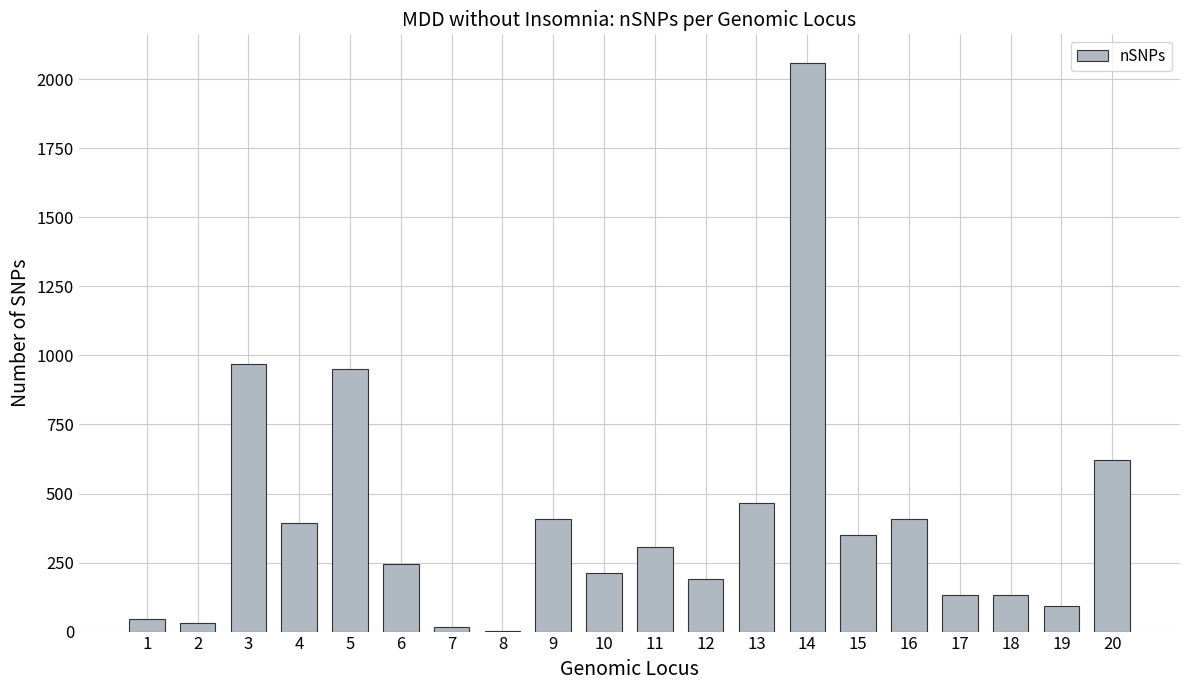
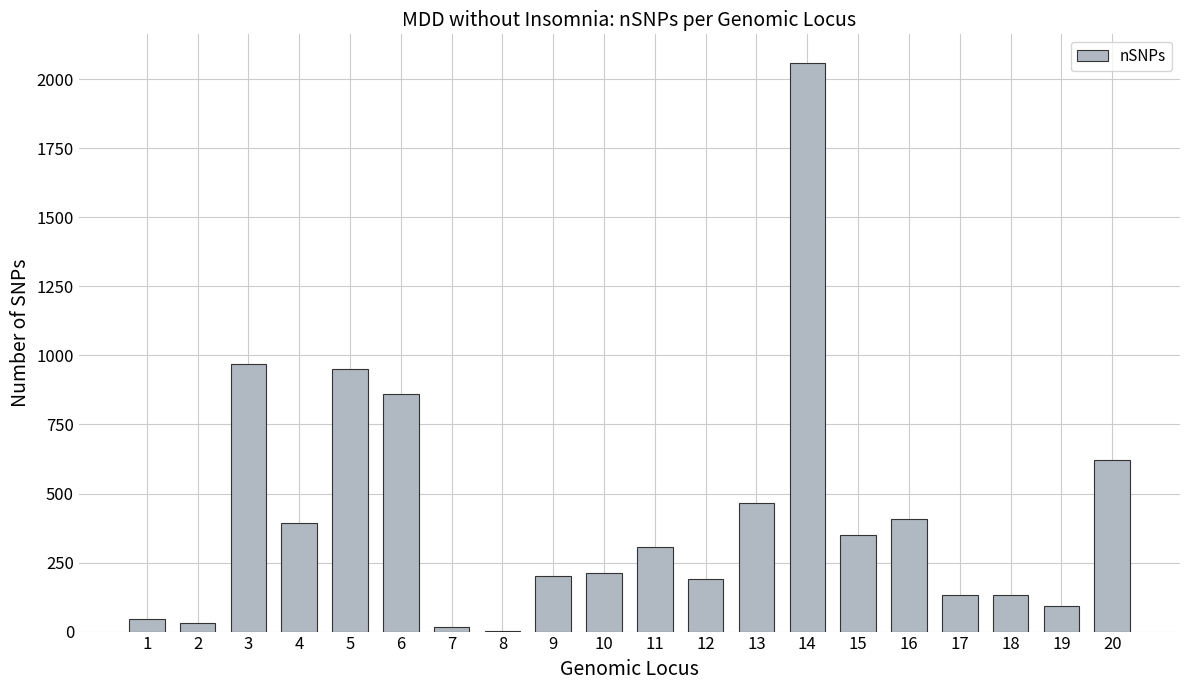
6: 250 -> 860
9: 410 -> 200
